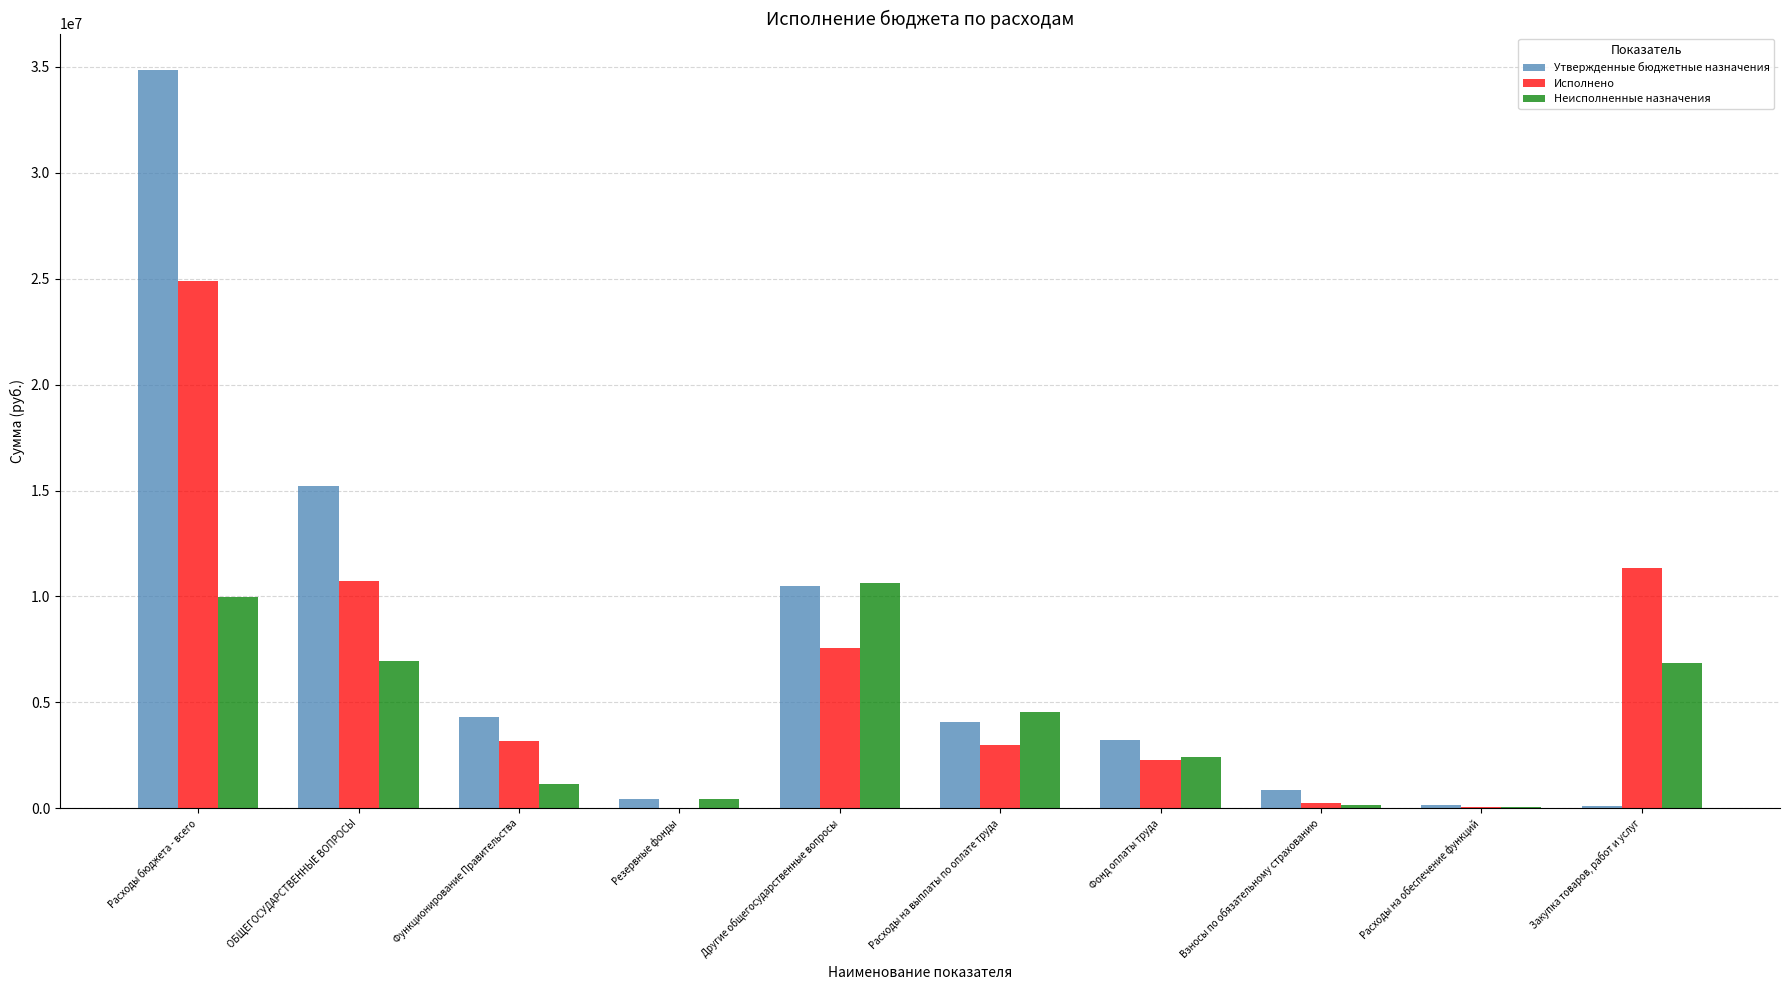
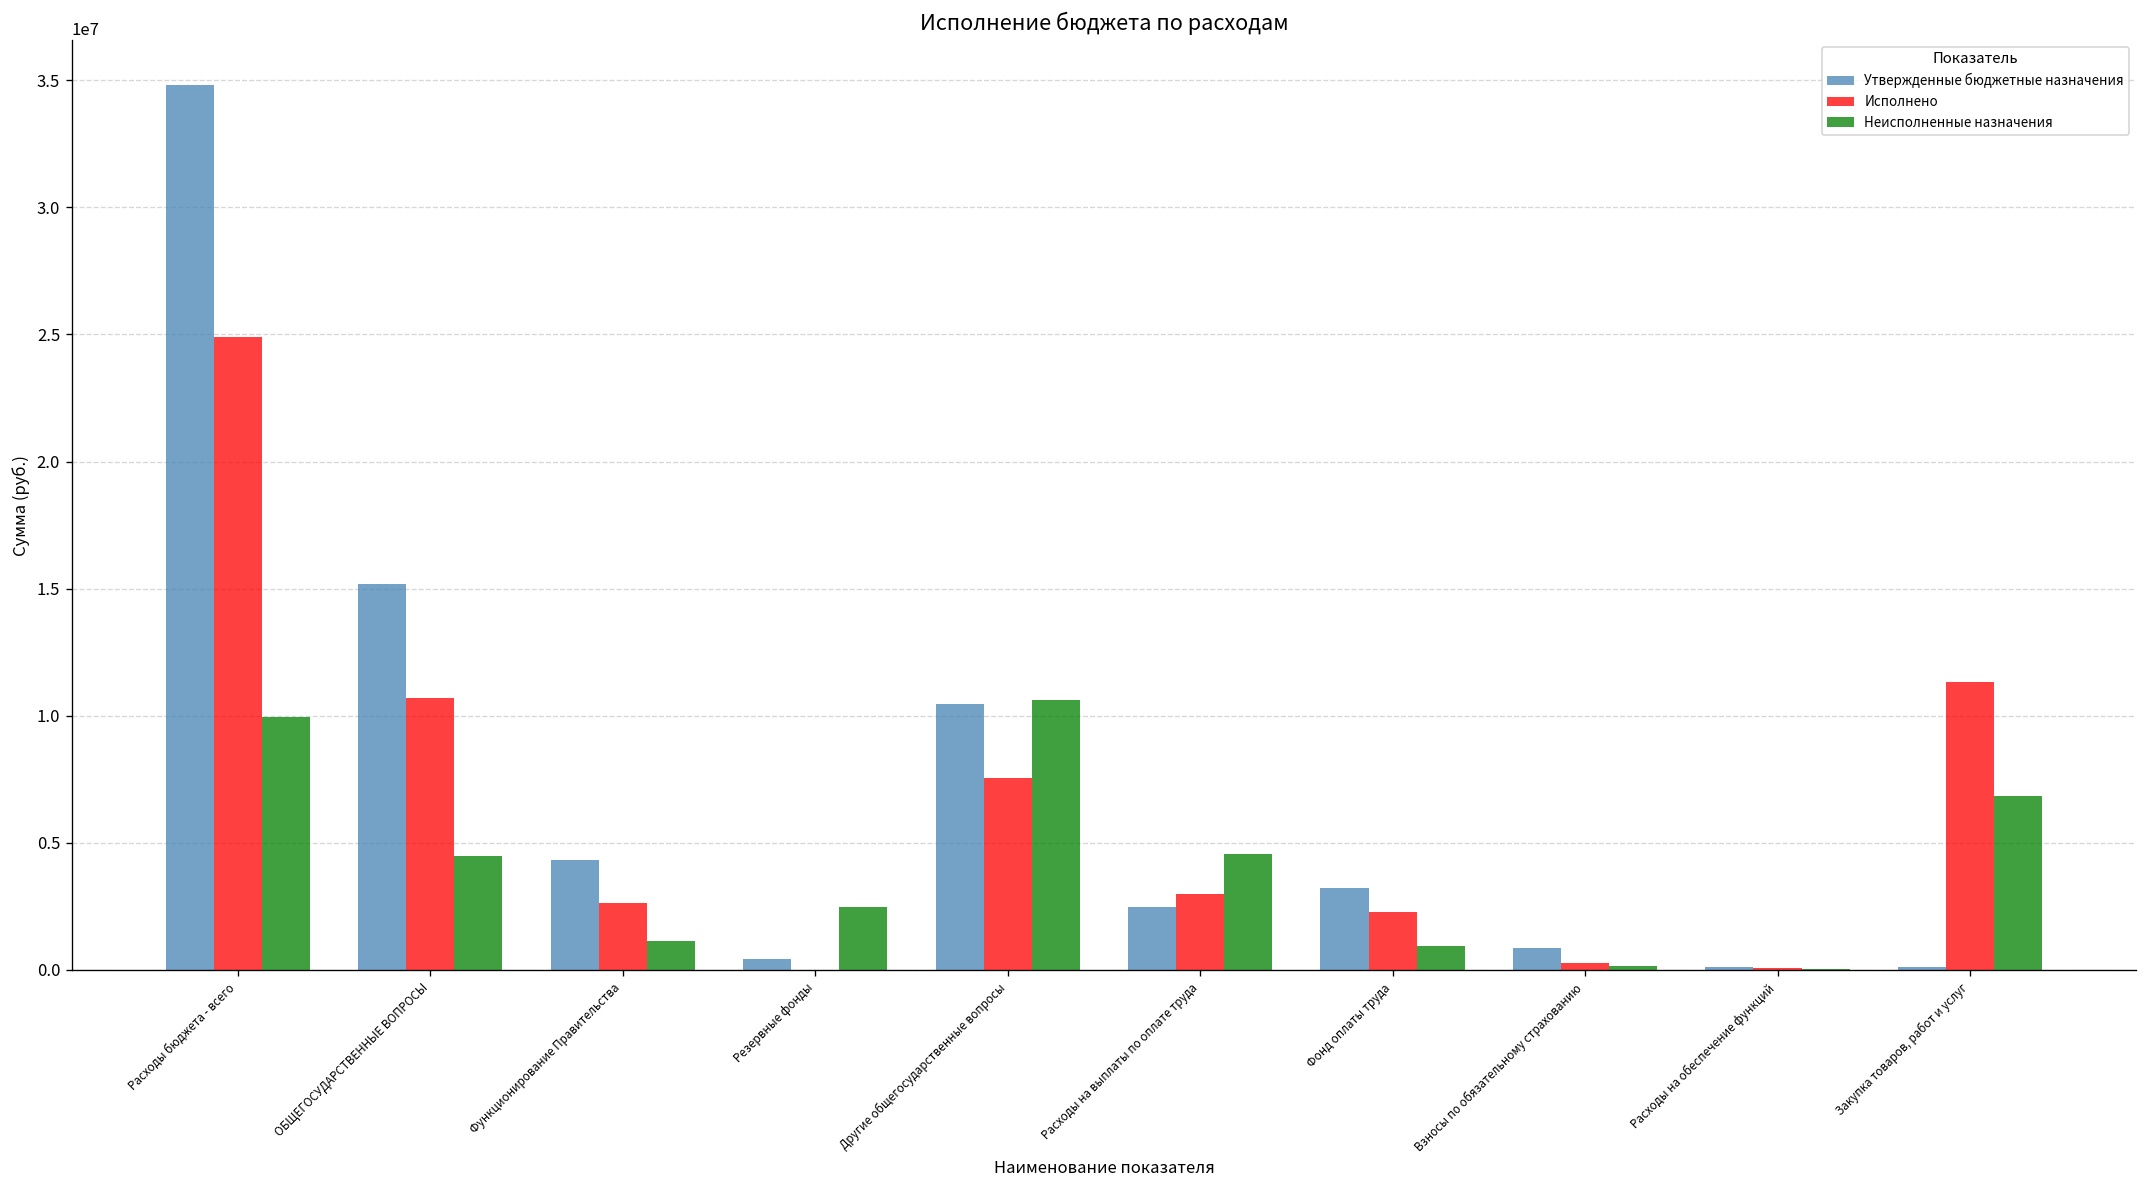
Неисполненные назначения, ОБЩЕГОСУДАРСТВЕННЫЕ ВОПРОСЫ: 7000000 -> 4500000
Исполнено, Функционирование Правительства: 3200000 -> 2600000
Неисполненные назначения, Резервные фонды: 400000 -> 2500000
Утвержденные бюджетные назначения, Расходы на выплаты по оплате труда: 4100000 -> 2500000
Неисполненные назначения, Фонд оплаты труда: 2400000 -> 900000
